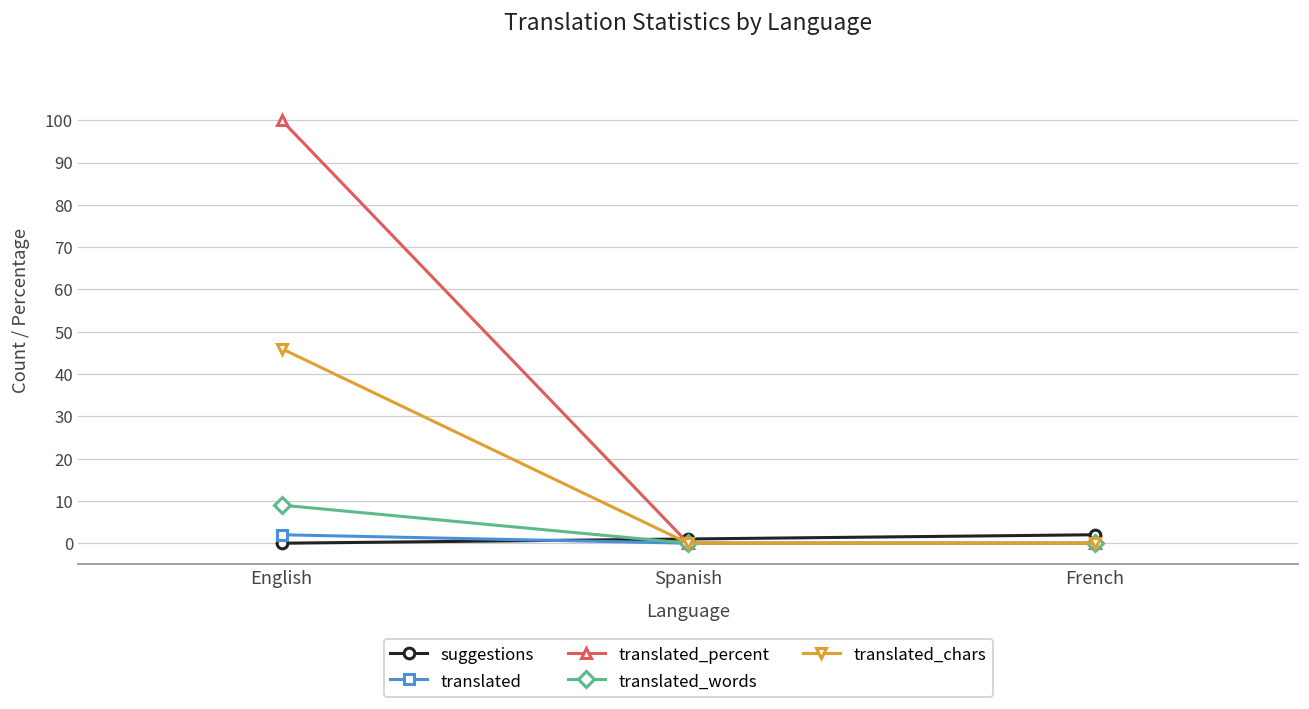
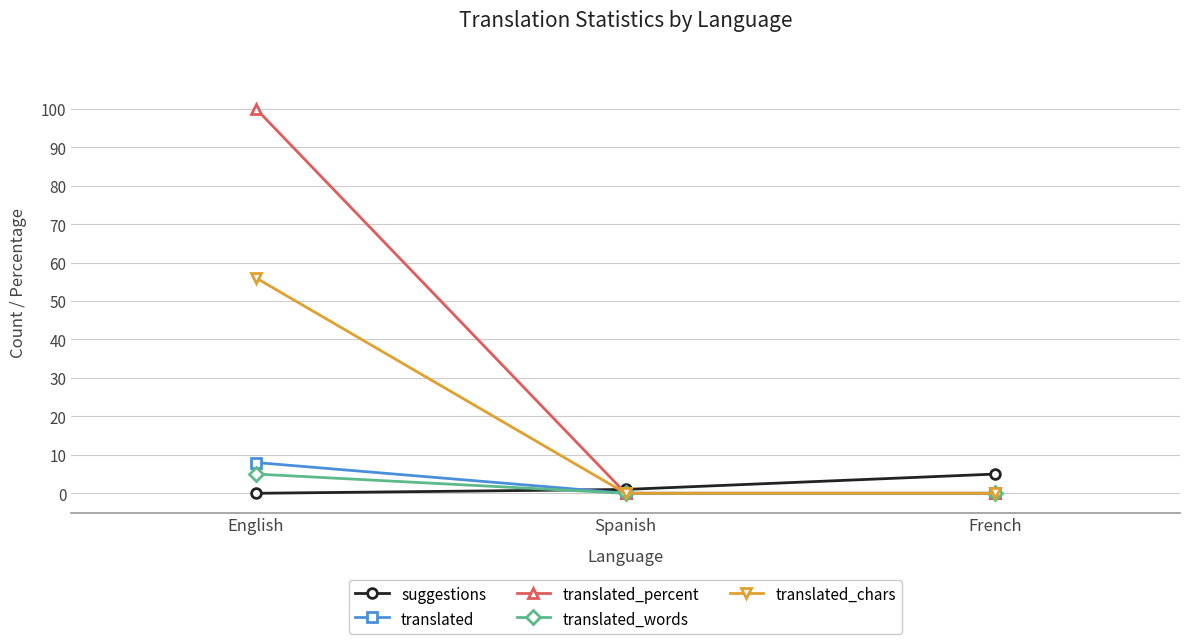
translated, English: 2 -> 8
translated_words, English: 9 -> 5
translated_chars, English: 46 -> 56
suggestions, French: 2 -> 5
